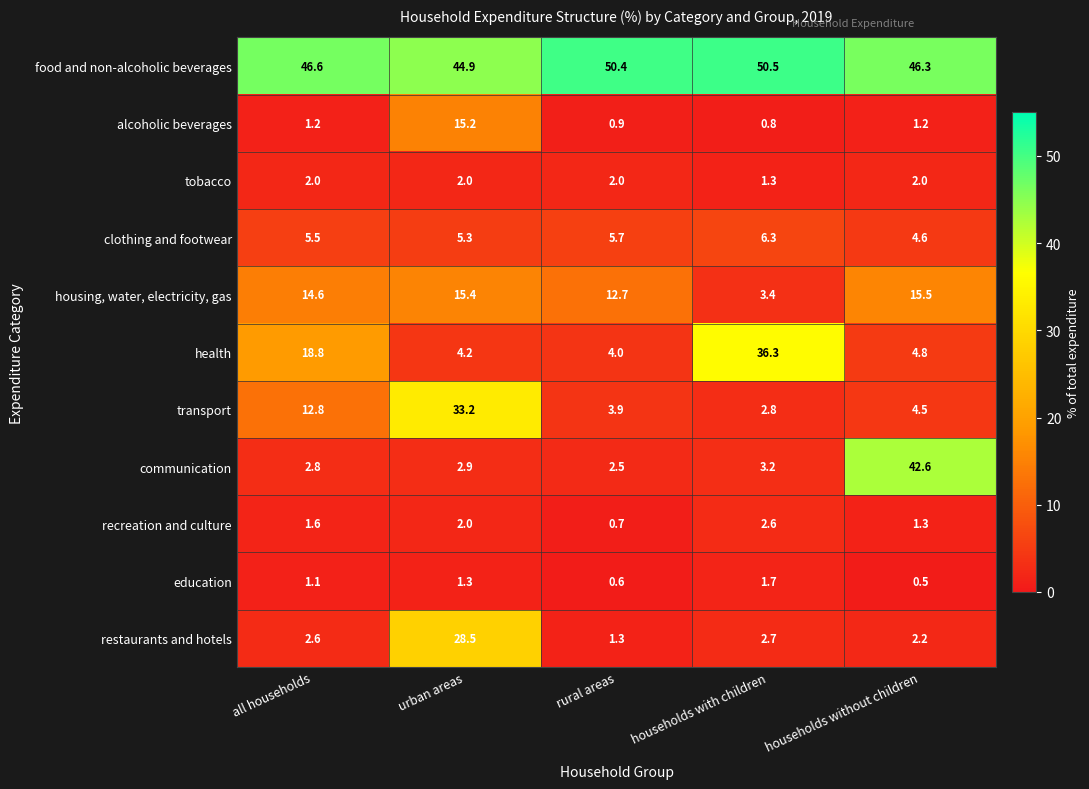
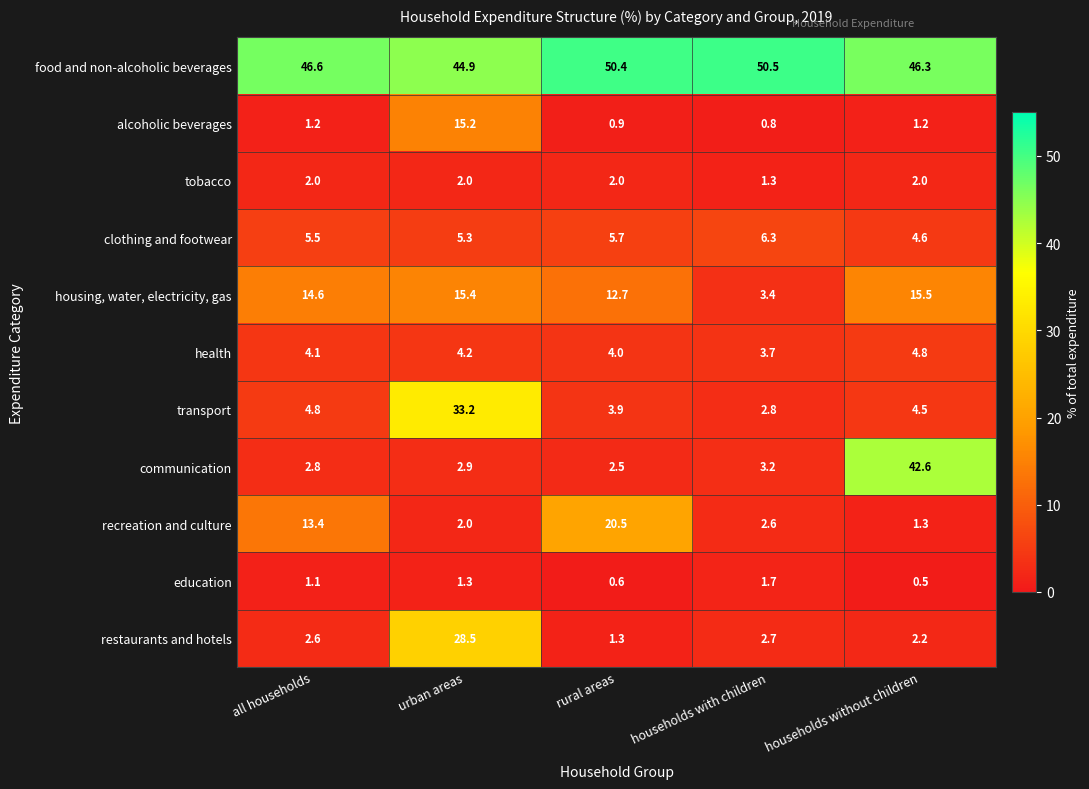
health, all households: 18.8 -> 4.1
health, households with children: 36.3 -> 3.7
transport, all households: 12.8 -> 4.8
recreation and culture, all households: 1.6 -> 13.4
recreation and culture, rural areas: 0.7 -> 20.5
